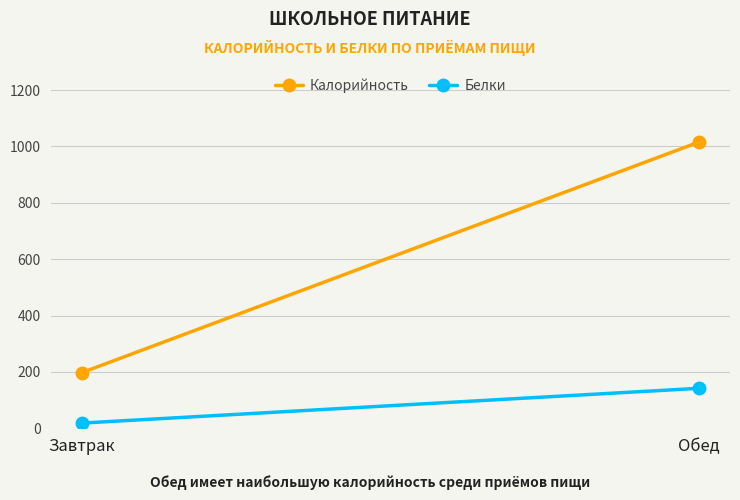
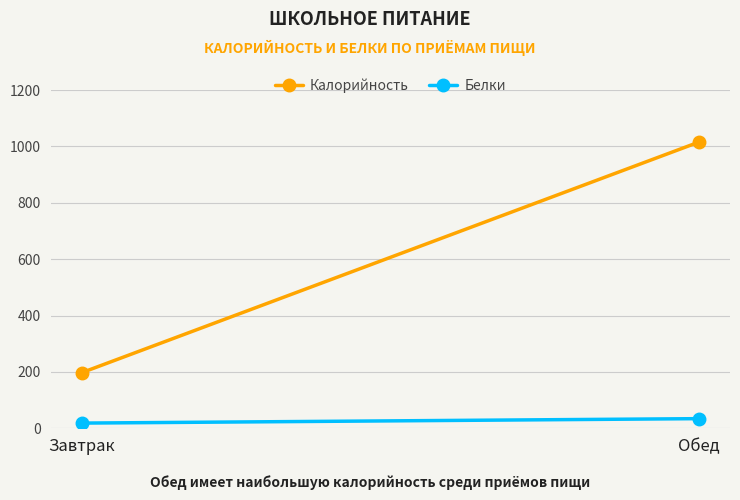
Белки, Обед: 140 -> 30
